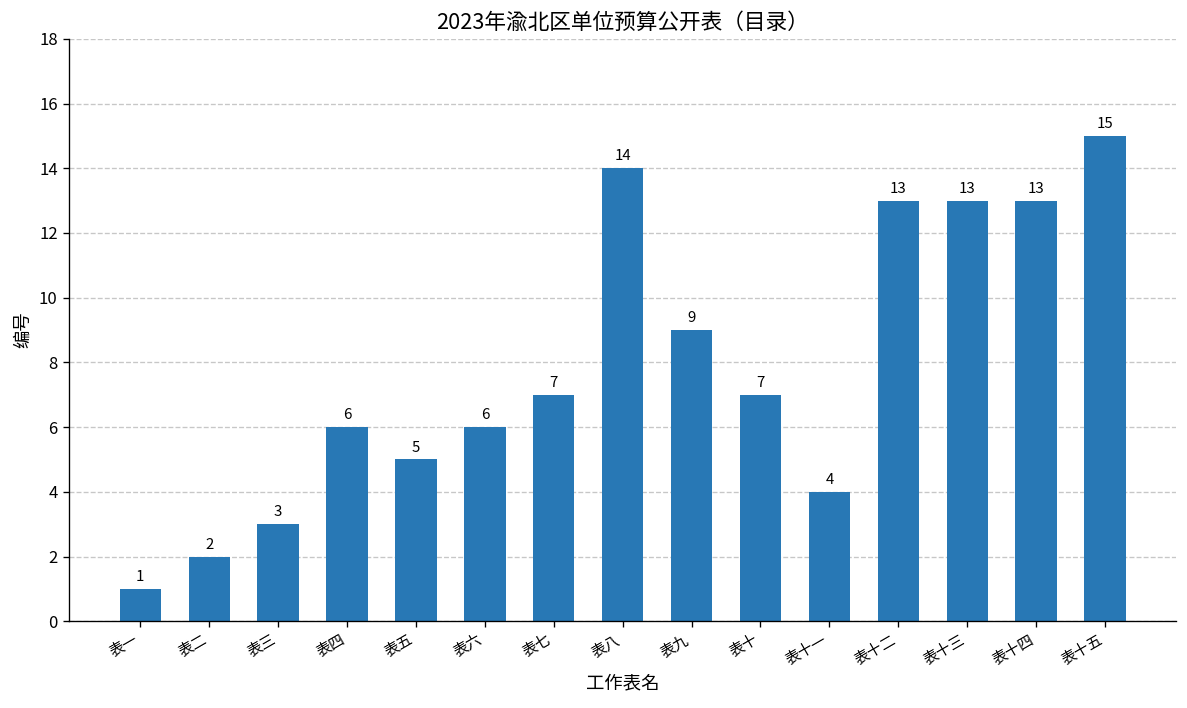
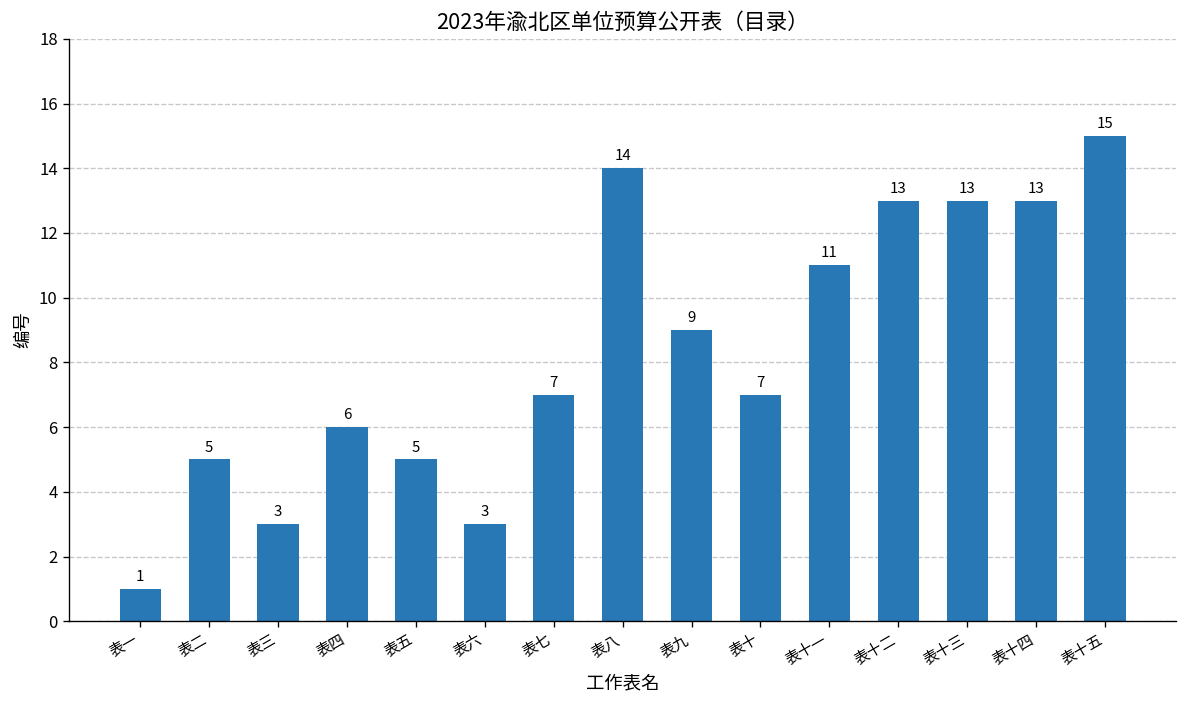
表二: 2 -> 5
表六: 6 -> 3
表十一: 4 -> 11
